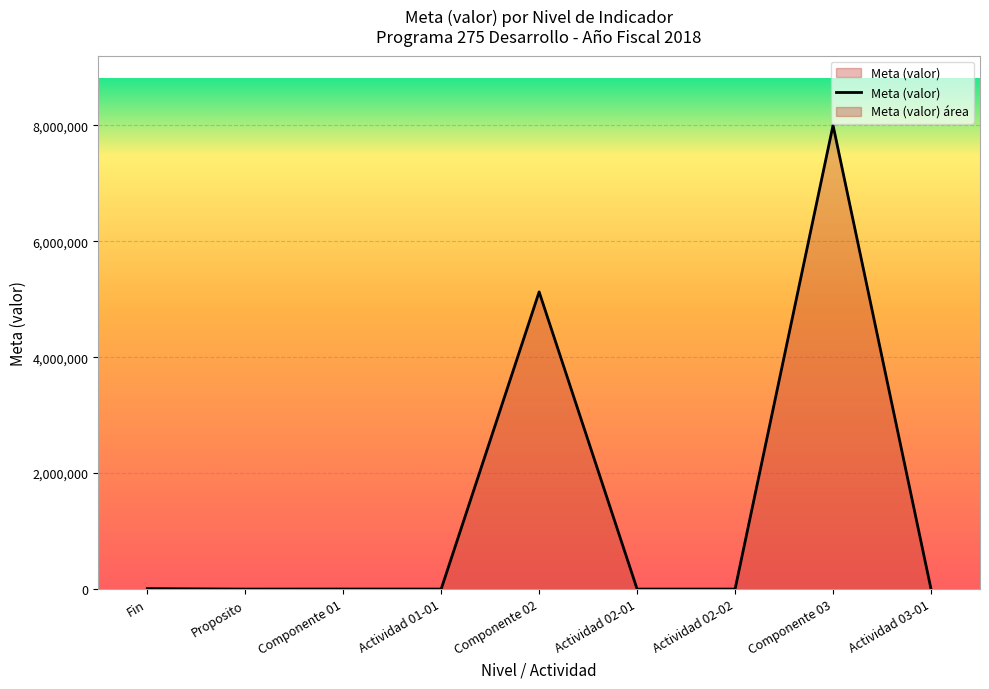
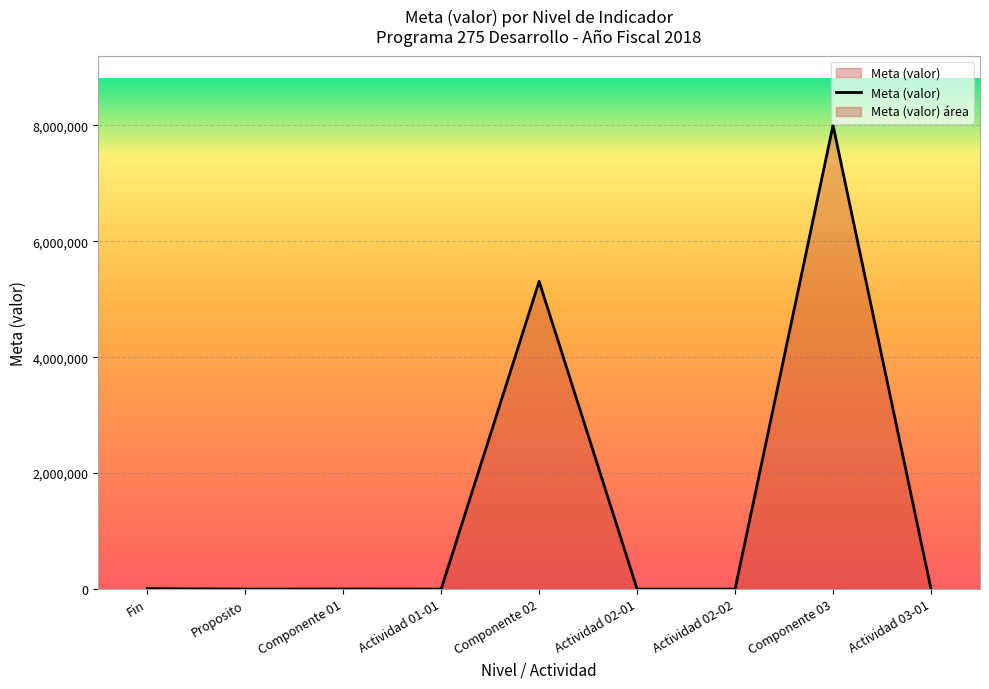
Componente 02: 5,100,000 -> 5,300,000
